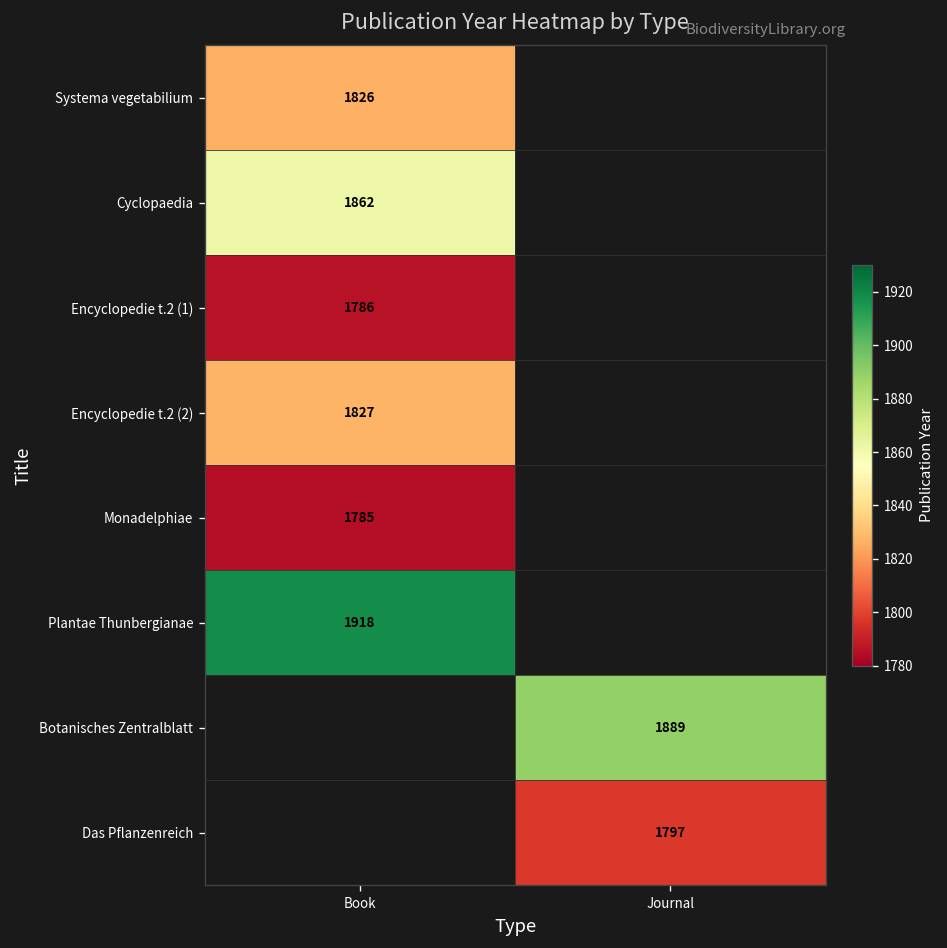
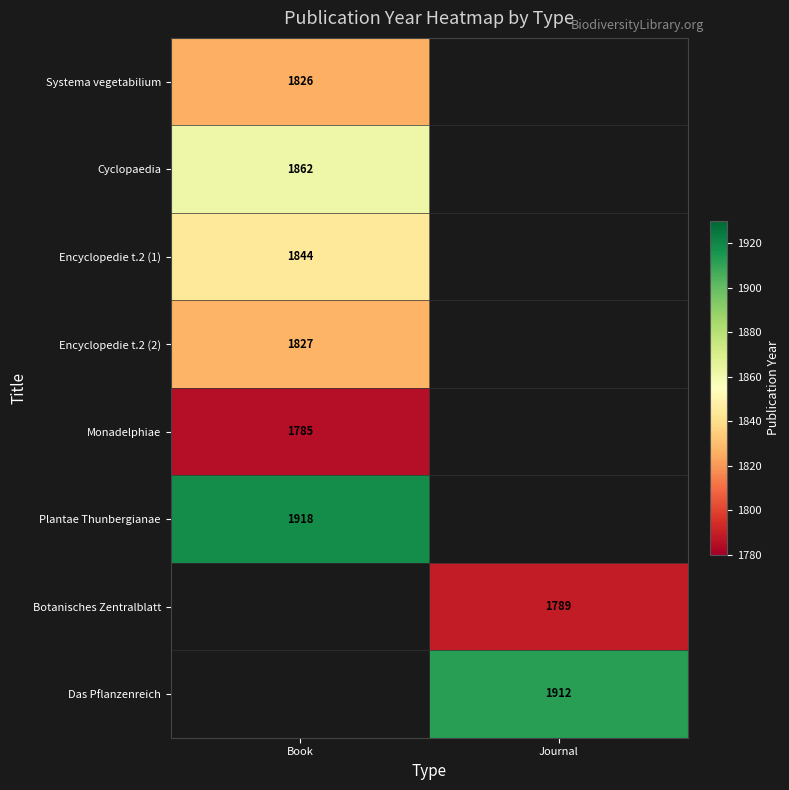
Encyclopedie t.2 (1), Book: 1786 -> 1844
Botanisches Zentralblatt, Journal: 1889 -> 1789
Das Pflanzenreich, Journal: 1797 -> 1912
